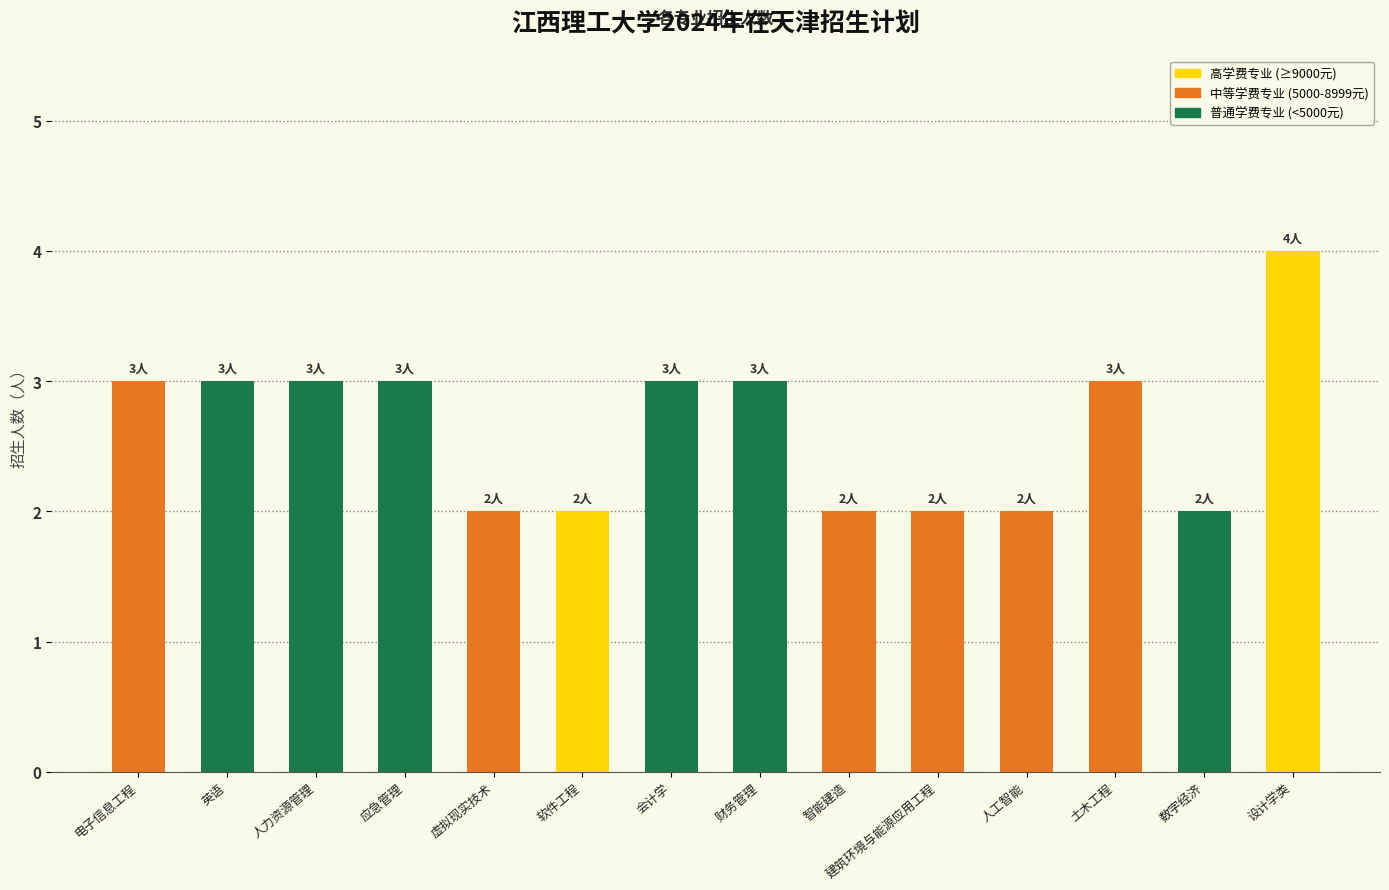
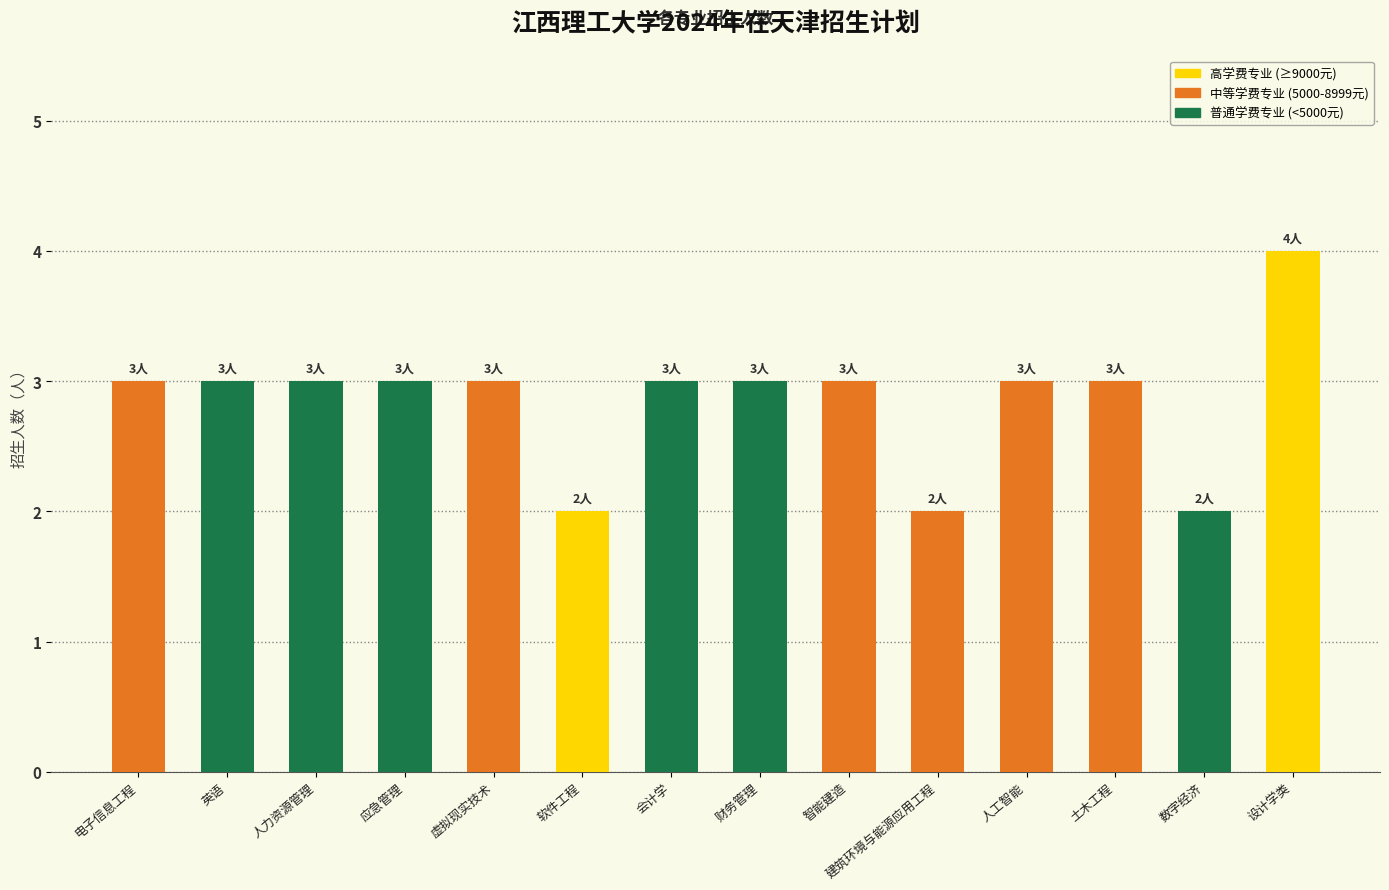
虚拟现实技术: 2人 -> 3人
智能建造: 2人 -> 3人
人工智能: 2人 -> 3人
